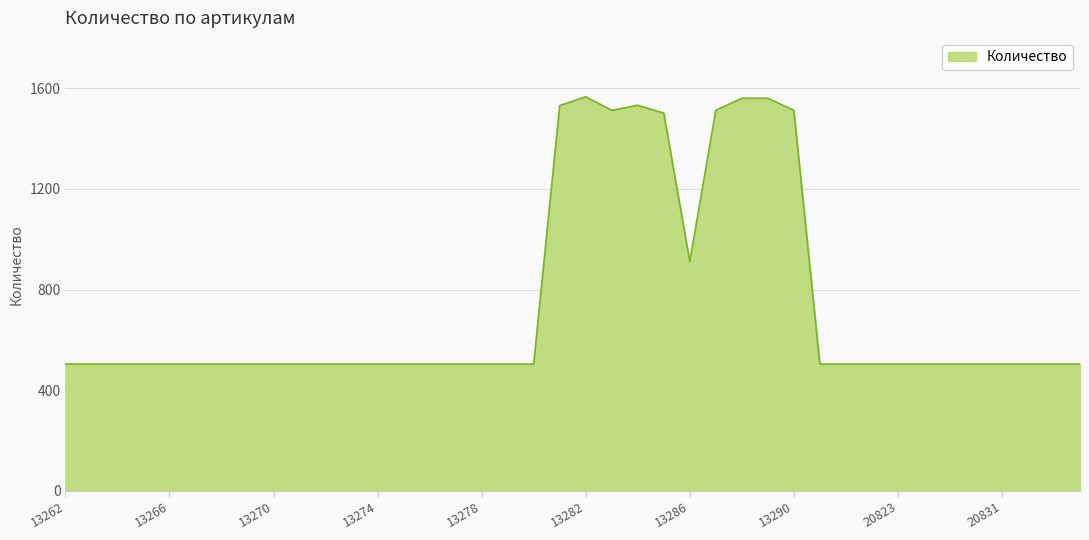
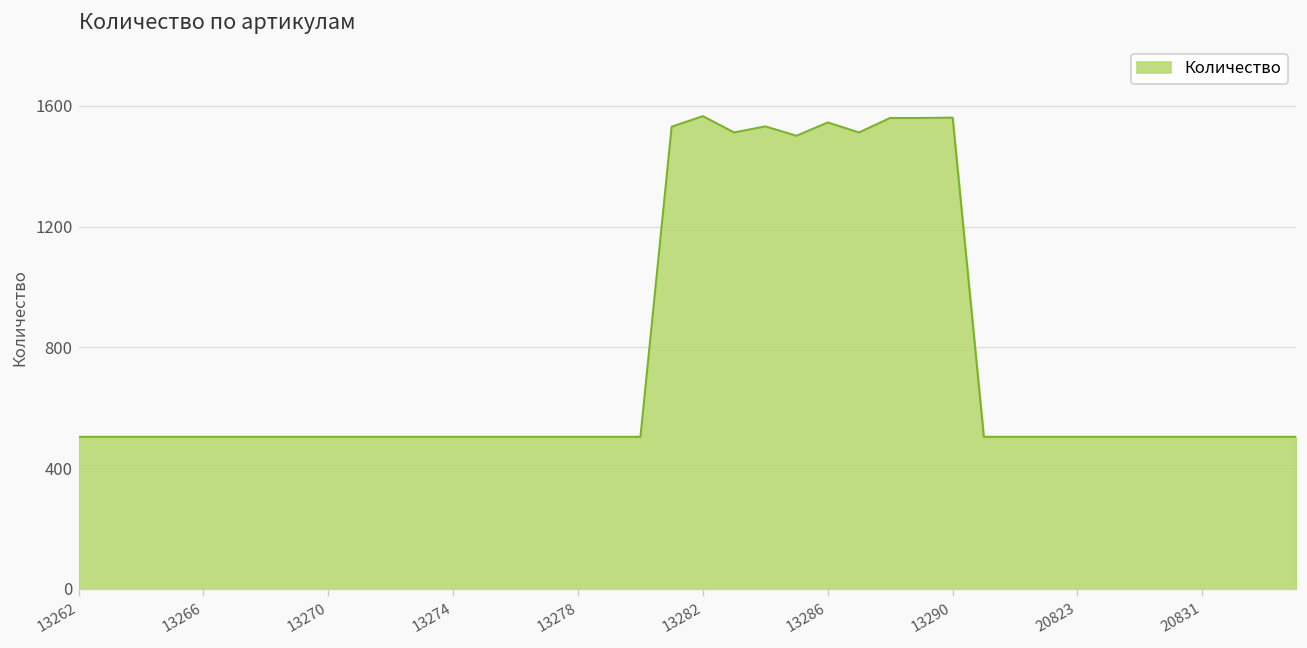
13286: 910 -> 1550
13290: 1510 -> 1560
